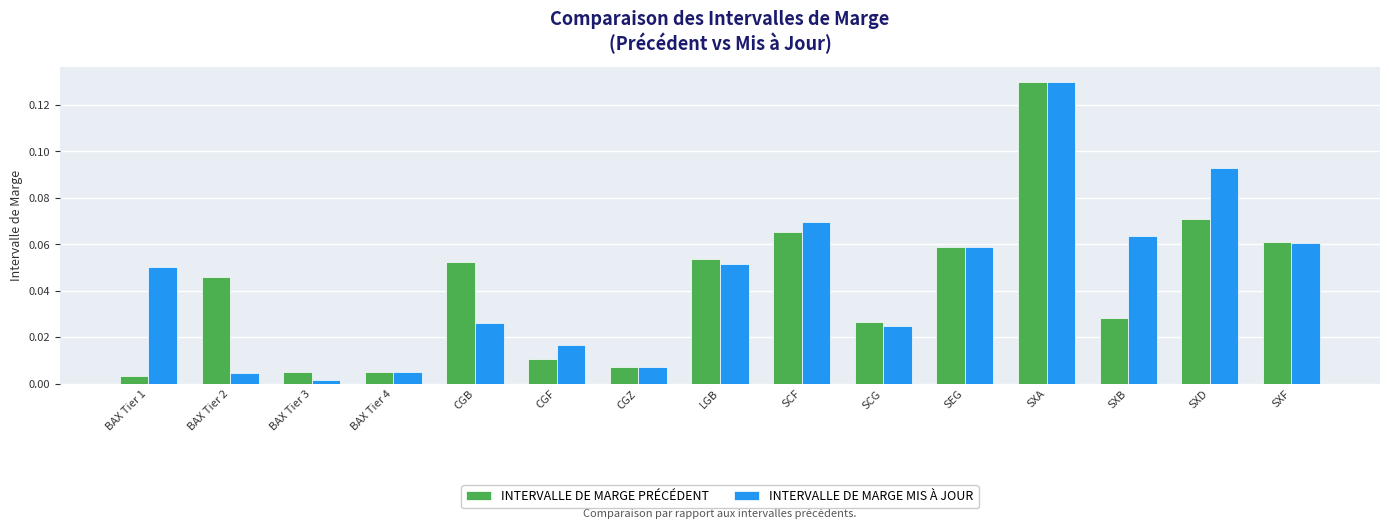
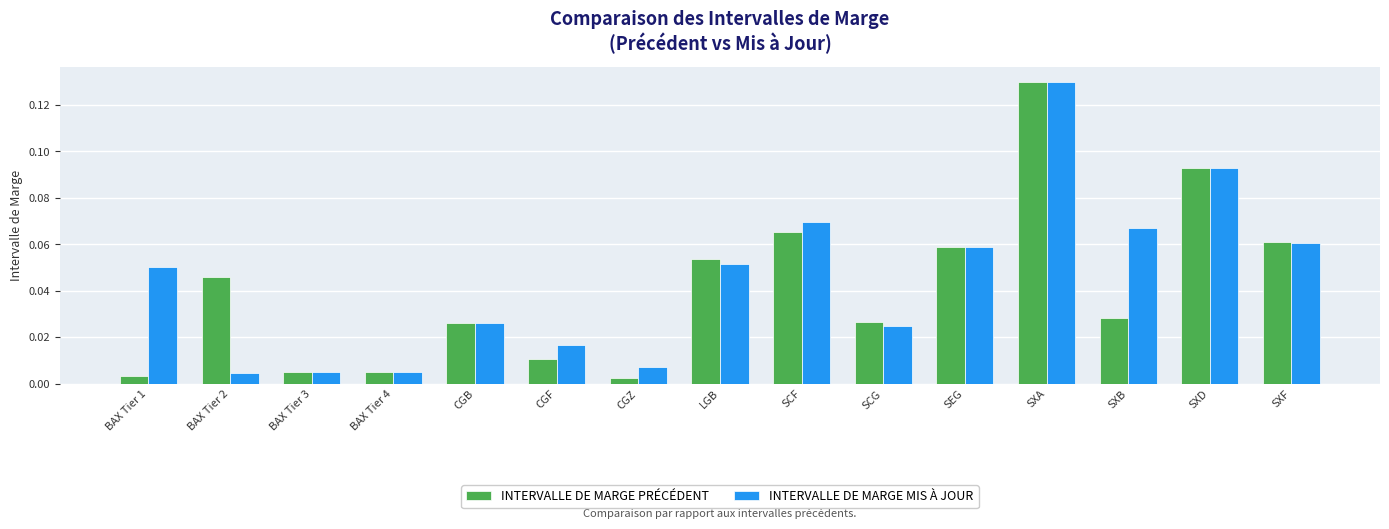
INTERVALLE DE MARGE MIS À JOUR, BAX Tier 3: 0.002 -> 0.005
INTERVALLE DE MARGE PRÉCÉDENT, CGB: 0.053 -> 0.026
INTERVALLE DE MARGE PRÉCÉDENT, CGZ: 0.007 -> 0.002
INTERVALLE DE MARGE MIS À JOUR, SXB: 0.064 -> 0.067
INTERVALLE DE MARGE PRÉCÉDENT, SXD: 0.071 -> 0.093
